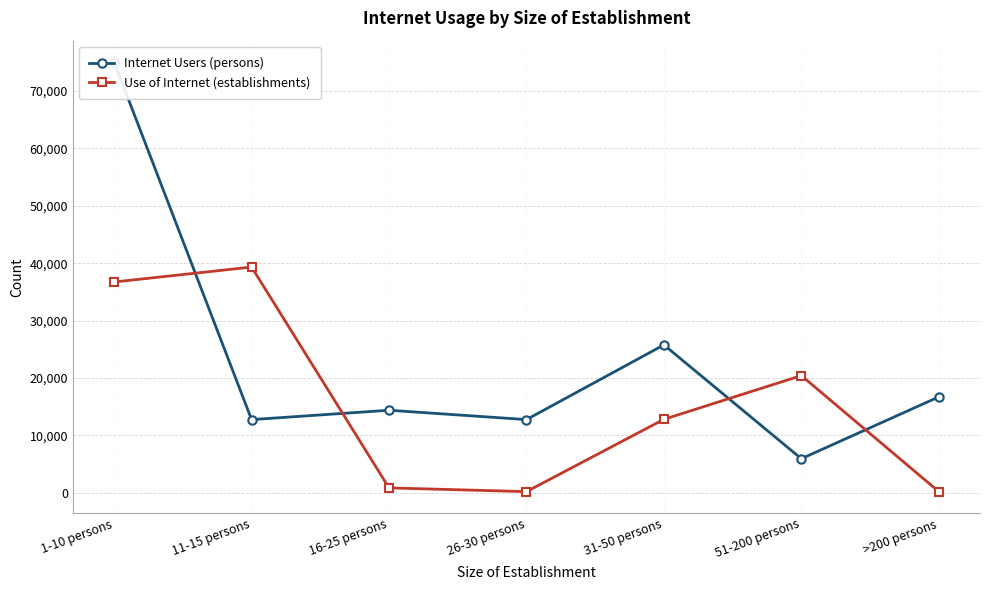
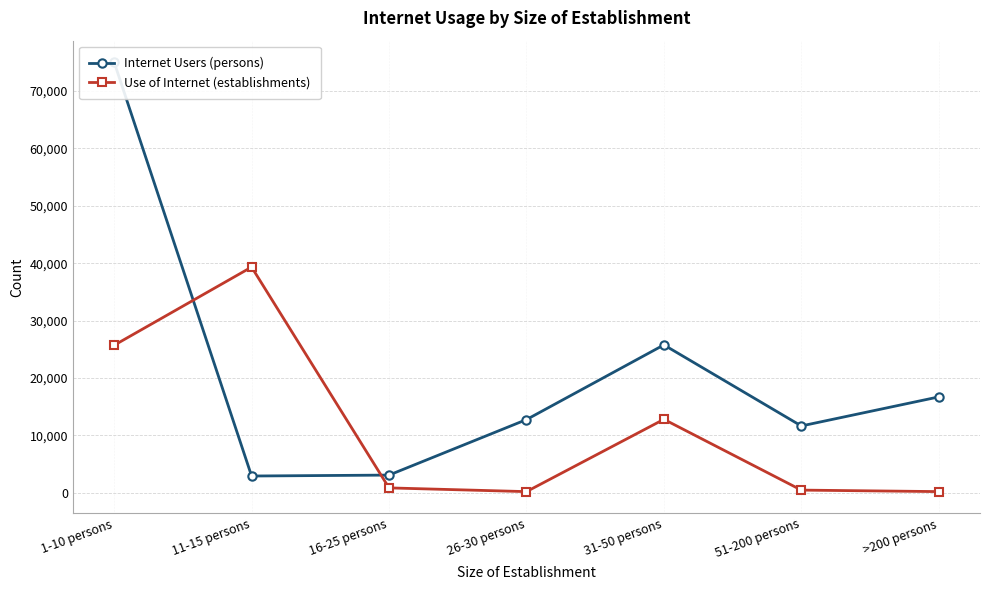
Use of Internet (establishments), 1-10 persons: 37,000 -> 26,000
Internet Users (persons), 11-15 persons: 13,000 -> 3,000
Internet Users (persons), 16-25 persons: 14,000 -> 3,000
Internet Users (persons), 51-200 persons: 6,000 -> 12,000
Use of Internet (establishments), 51-200 persons: 20,000 -> 0
